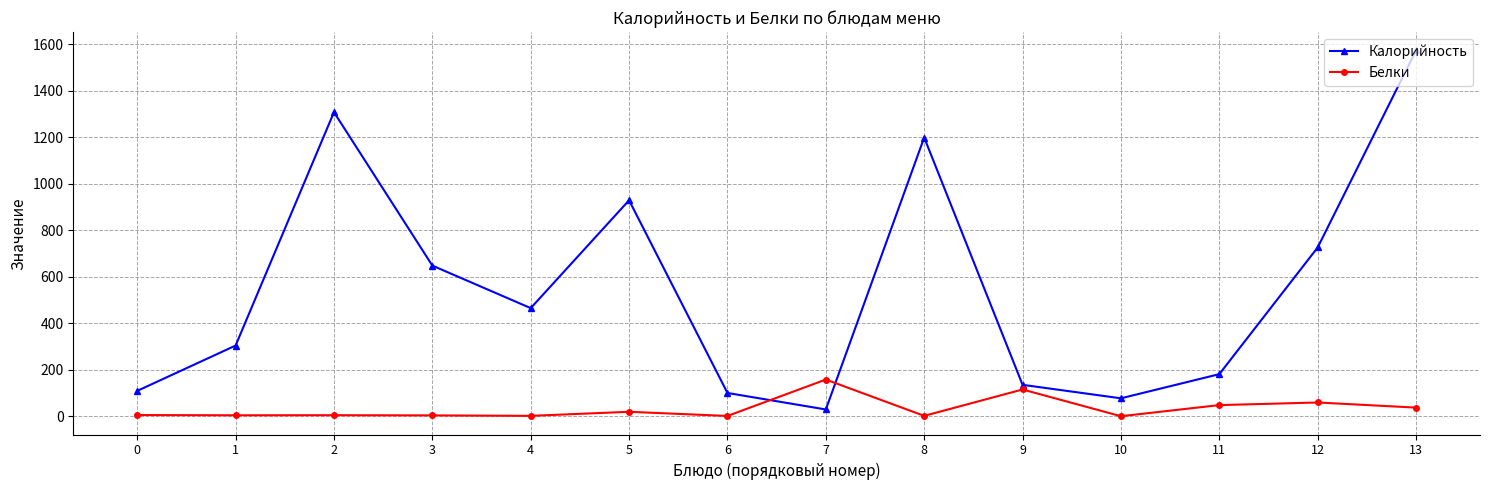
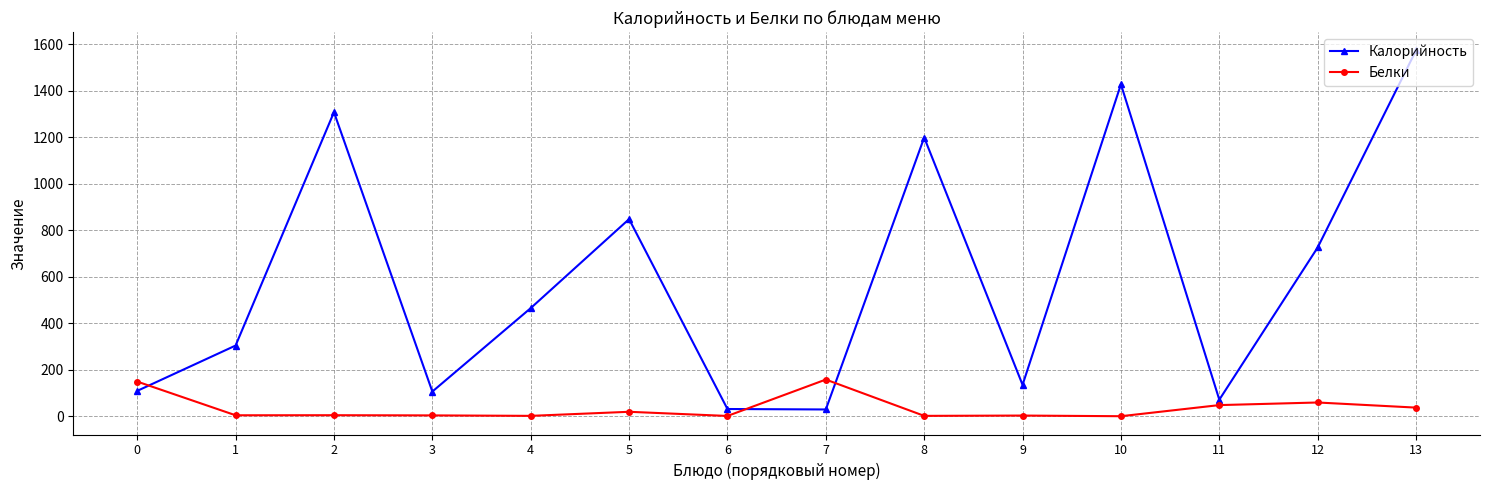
Белки, 0: 10 -> 150
Калорийность, 3: 650 -> 110
Калорийность, 5: 930 -> 850
Калорийность, 6: 100 -> 30
Белки, 9: 120 -> 0
Калорийность, 10: 80 -> 1430
Калорийность, 11: 180 -> 70
